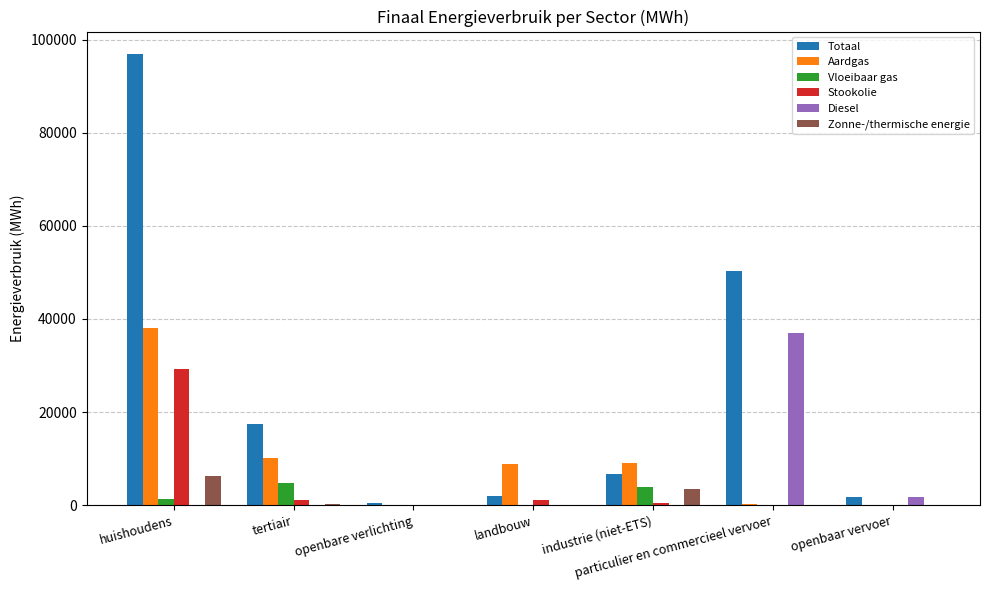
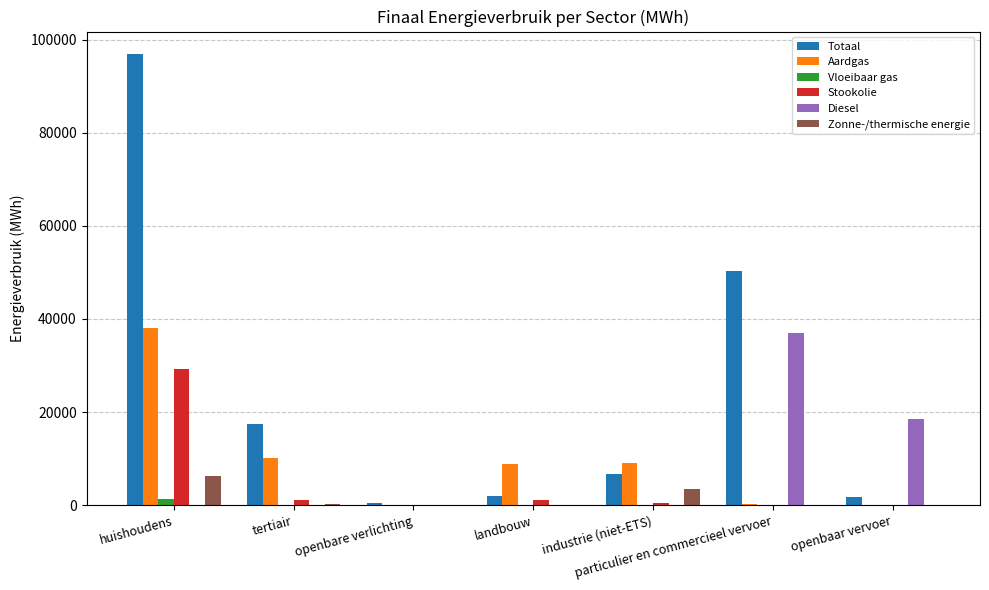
Vloeibaar gas, tertiair: 5000 -> 0
Vloeibaar gas, industrie (niet-ETS): 4000 -> 0
Diesel, openbaar vervoer: 2000 -> 19000
